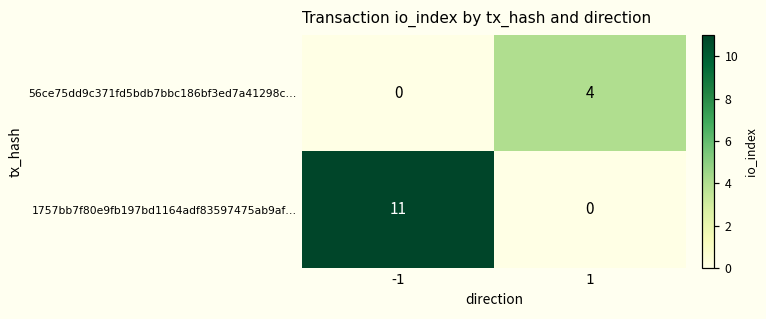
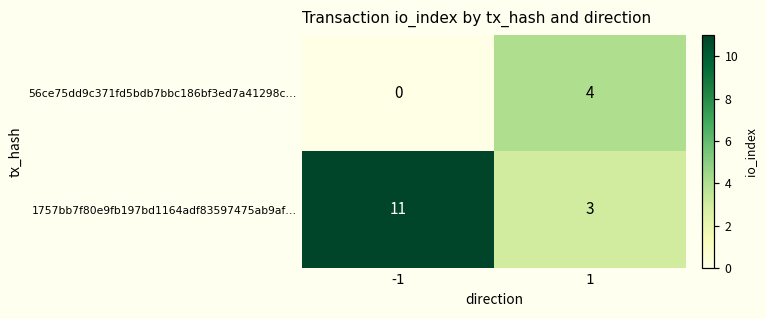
1757bb7f80e9fb197bd1164adf83597475ab9af…, 1: 0 -> 3
